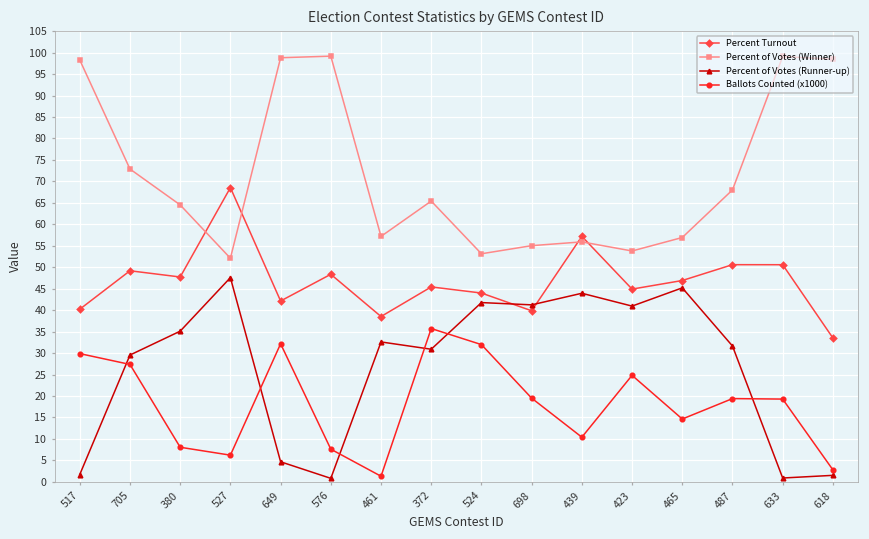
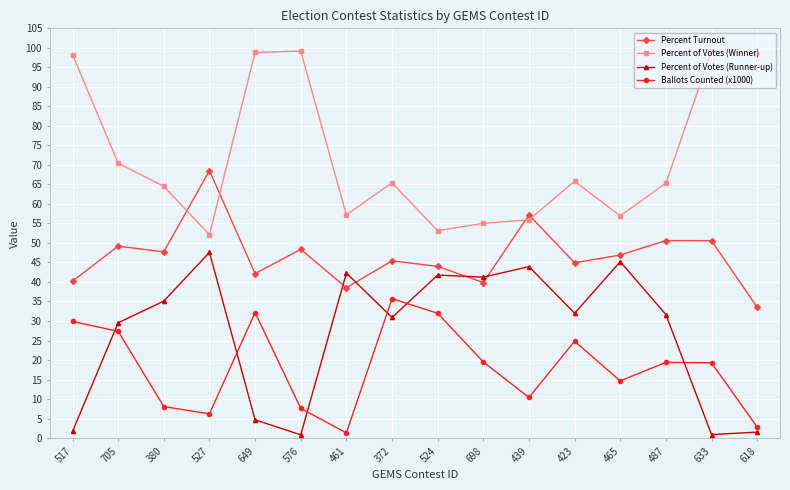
Percent of Votes (Winner), 705: 73 -> 70
Percent of Votes (Runner-up), 461: 33 -> 42
Percent of Votes (Winner), 423: 54 -> 66
Percent of Votes (Runner-up), 423: 41 -> 32
Percent of Votes (Winner), 487: 68 -> 65
